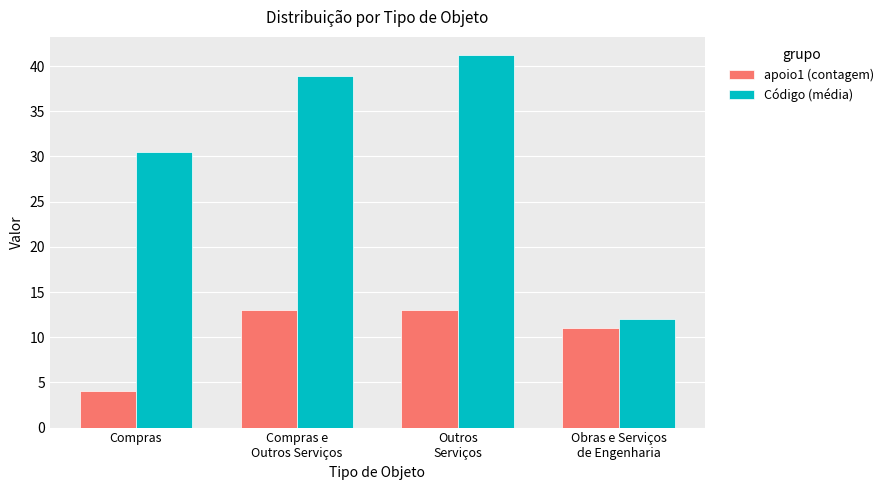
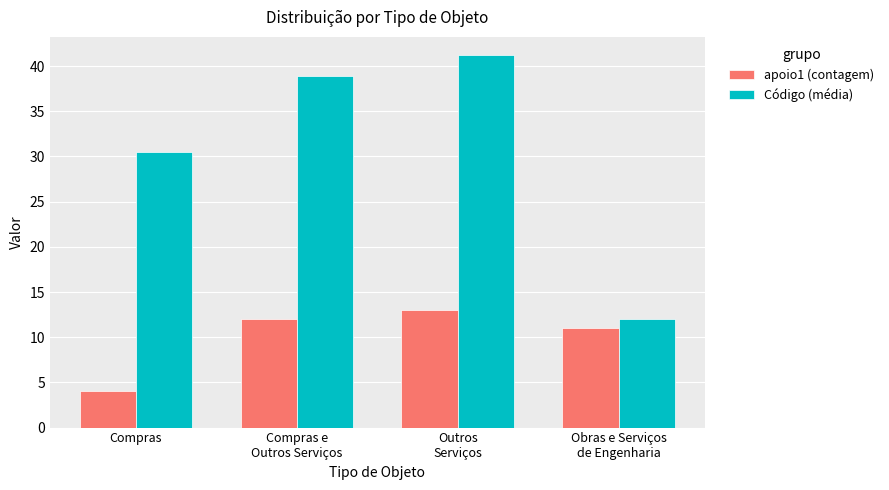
apoio1 (contagem), Compras e Outros Serviços: 13 -> 12
